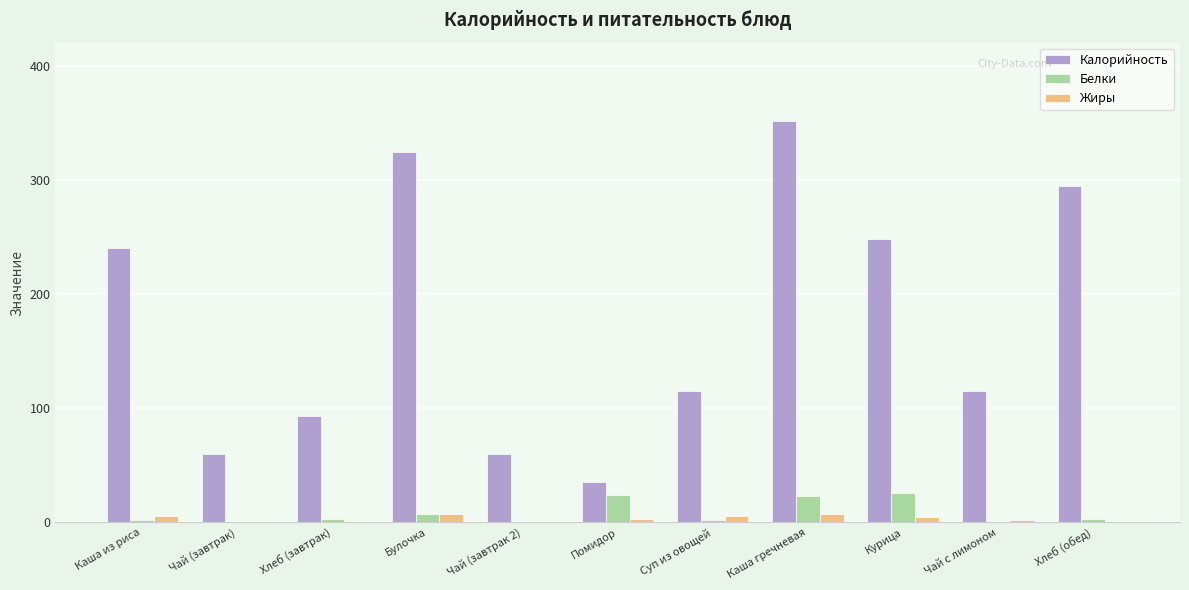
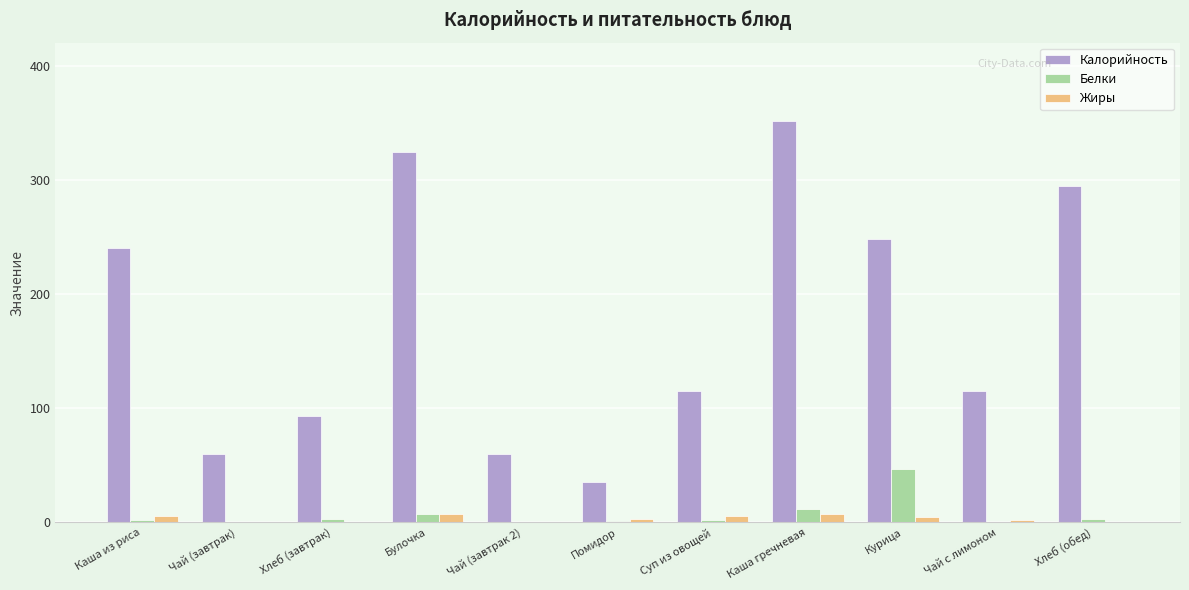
Белки, Помидор: 24 -> 1
Белки, Каша гречневая: 23 -> 12
Белки, Курица: 26 -> 47
